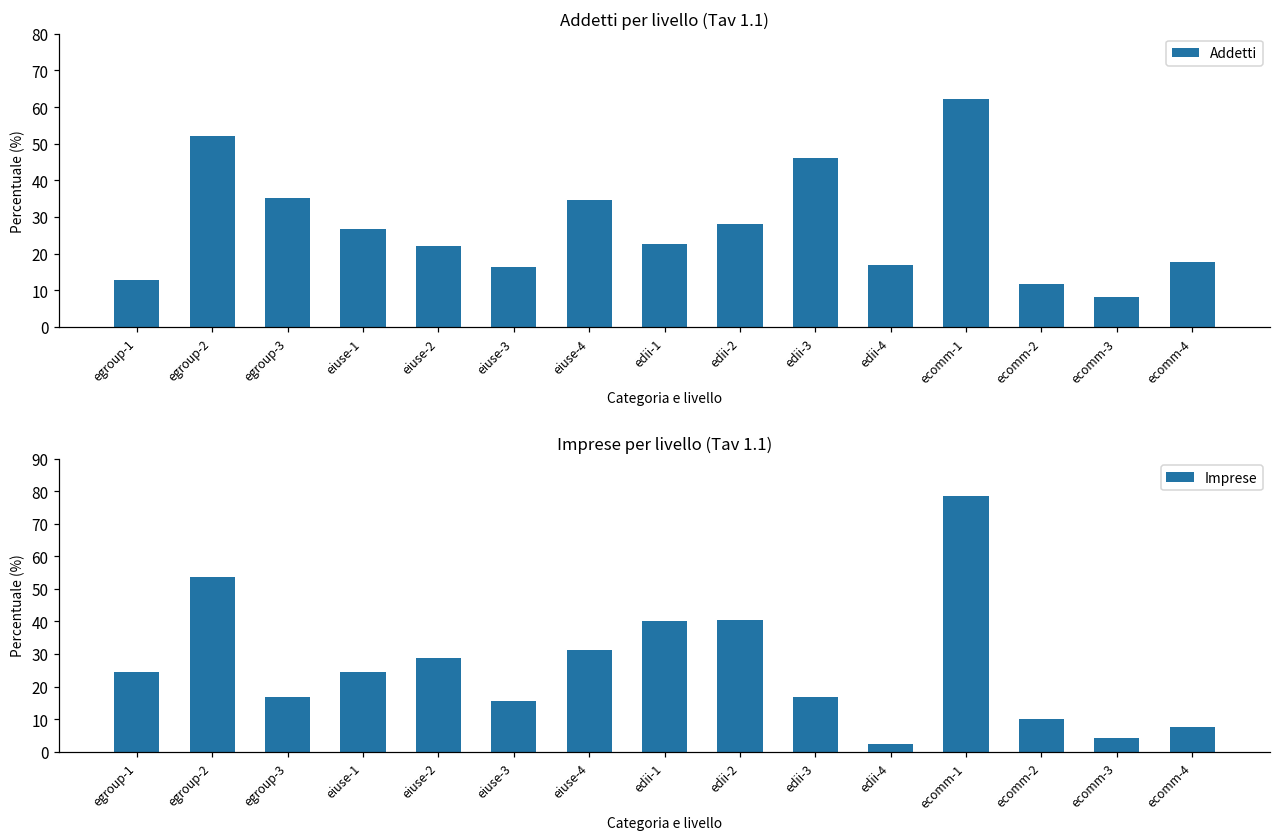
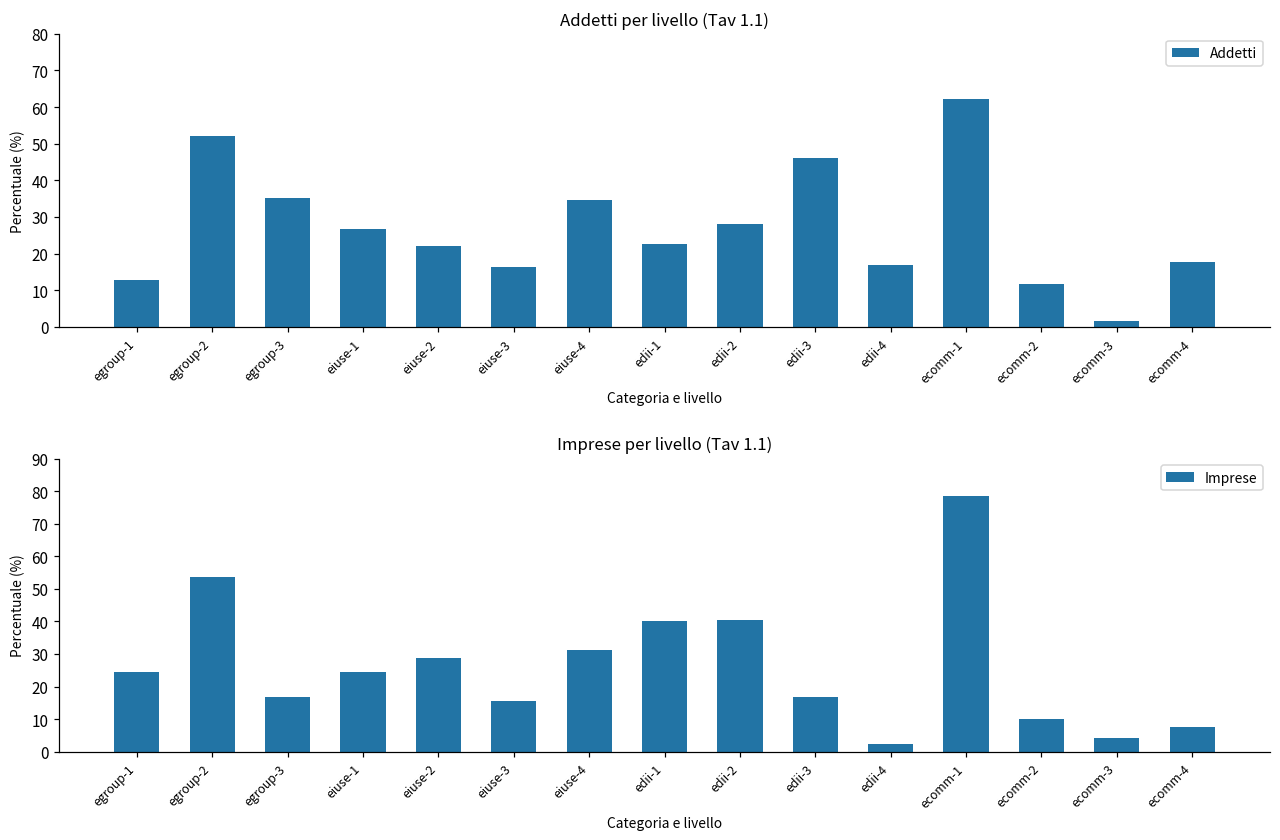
Addetti per livello (Tav 1.1), ecomm-3: 8 -> 2
